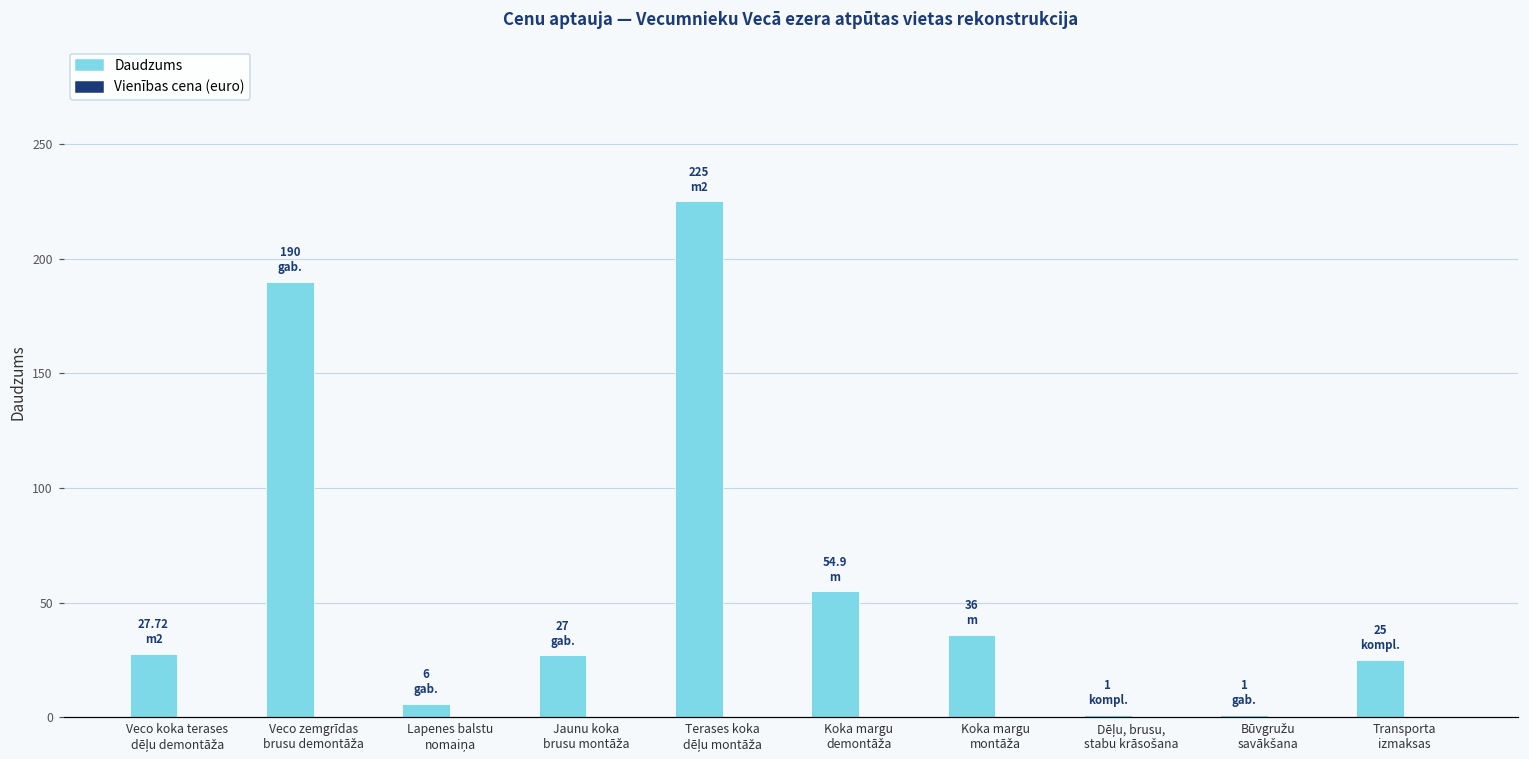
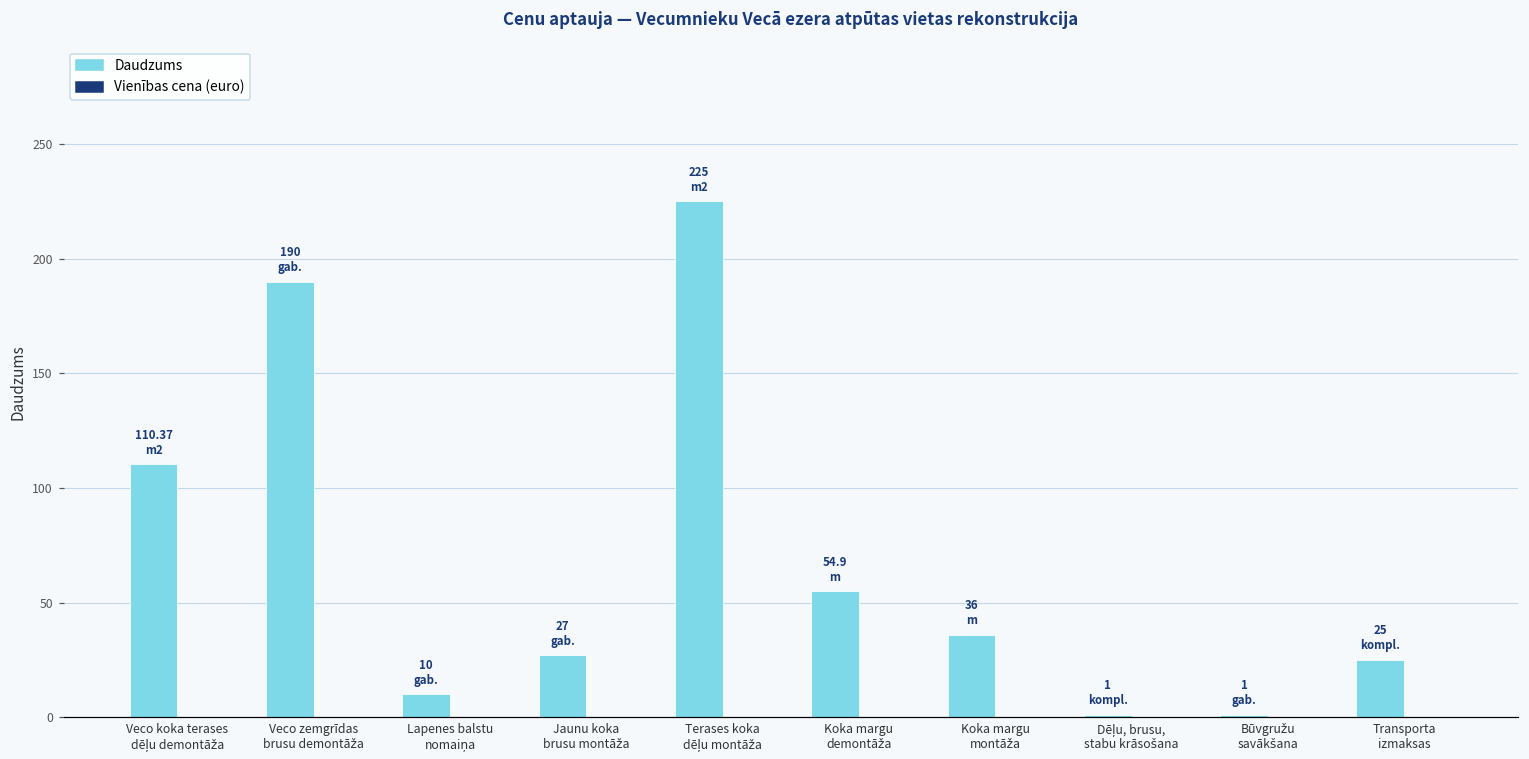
Daudzums, Veco koka terases dēļu demontāža: 27.72 -> 110.37
Daudzums, Lapenes balstu nomaiņa: 6 -> 10
